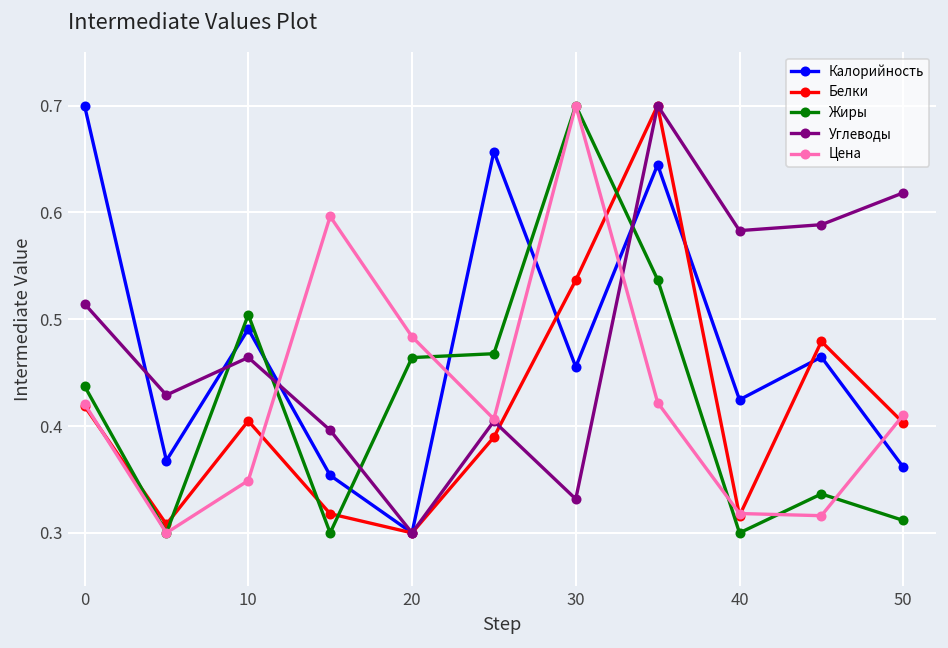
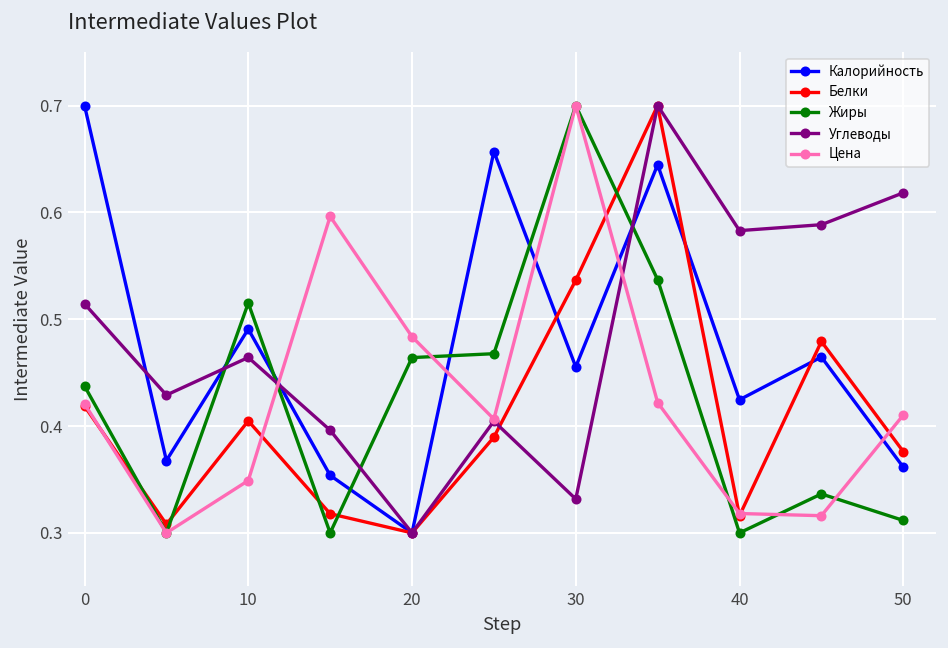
Жиры, 10: 0.50 -> 0.52
Белки, 50: 0.40 -> 0.38
